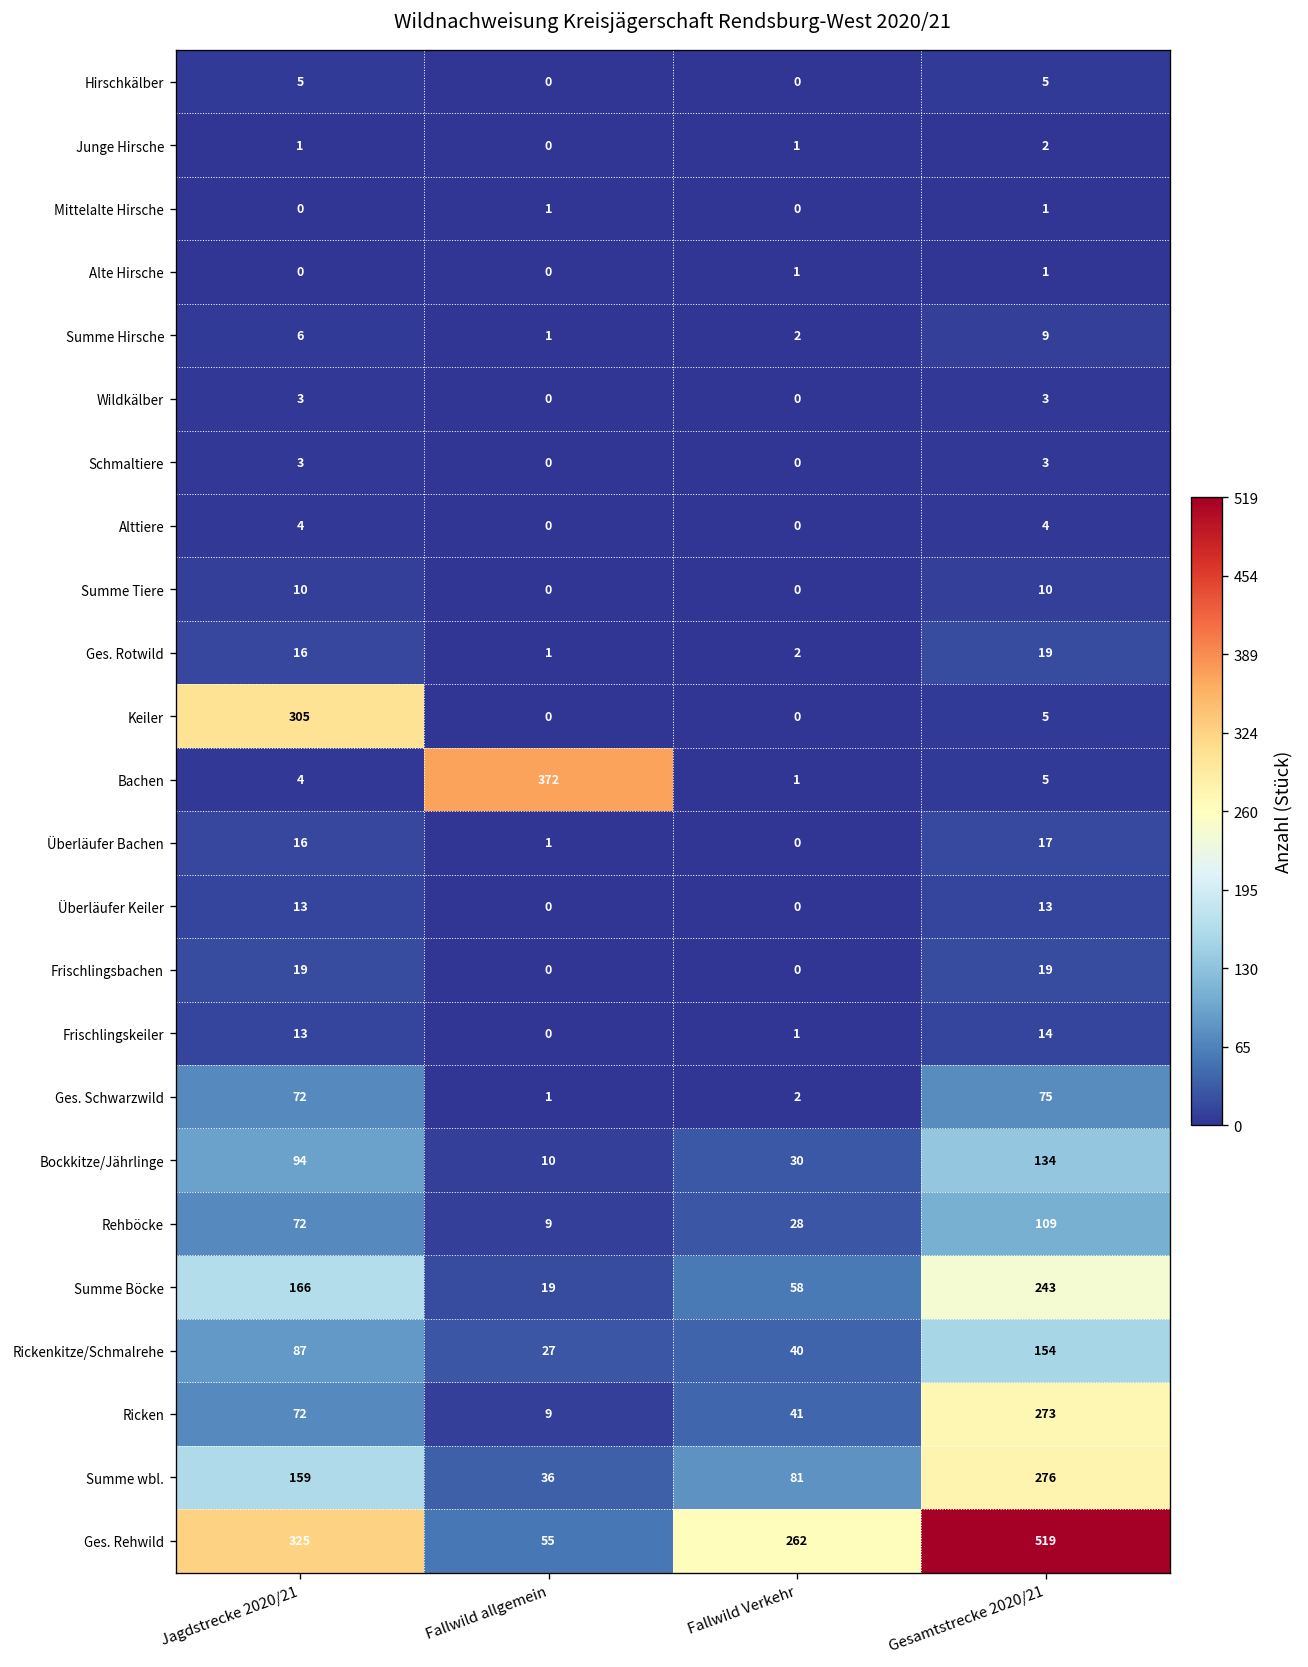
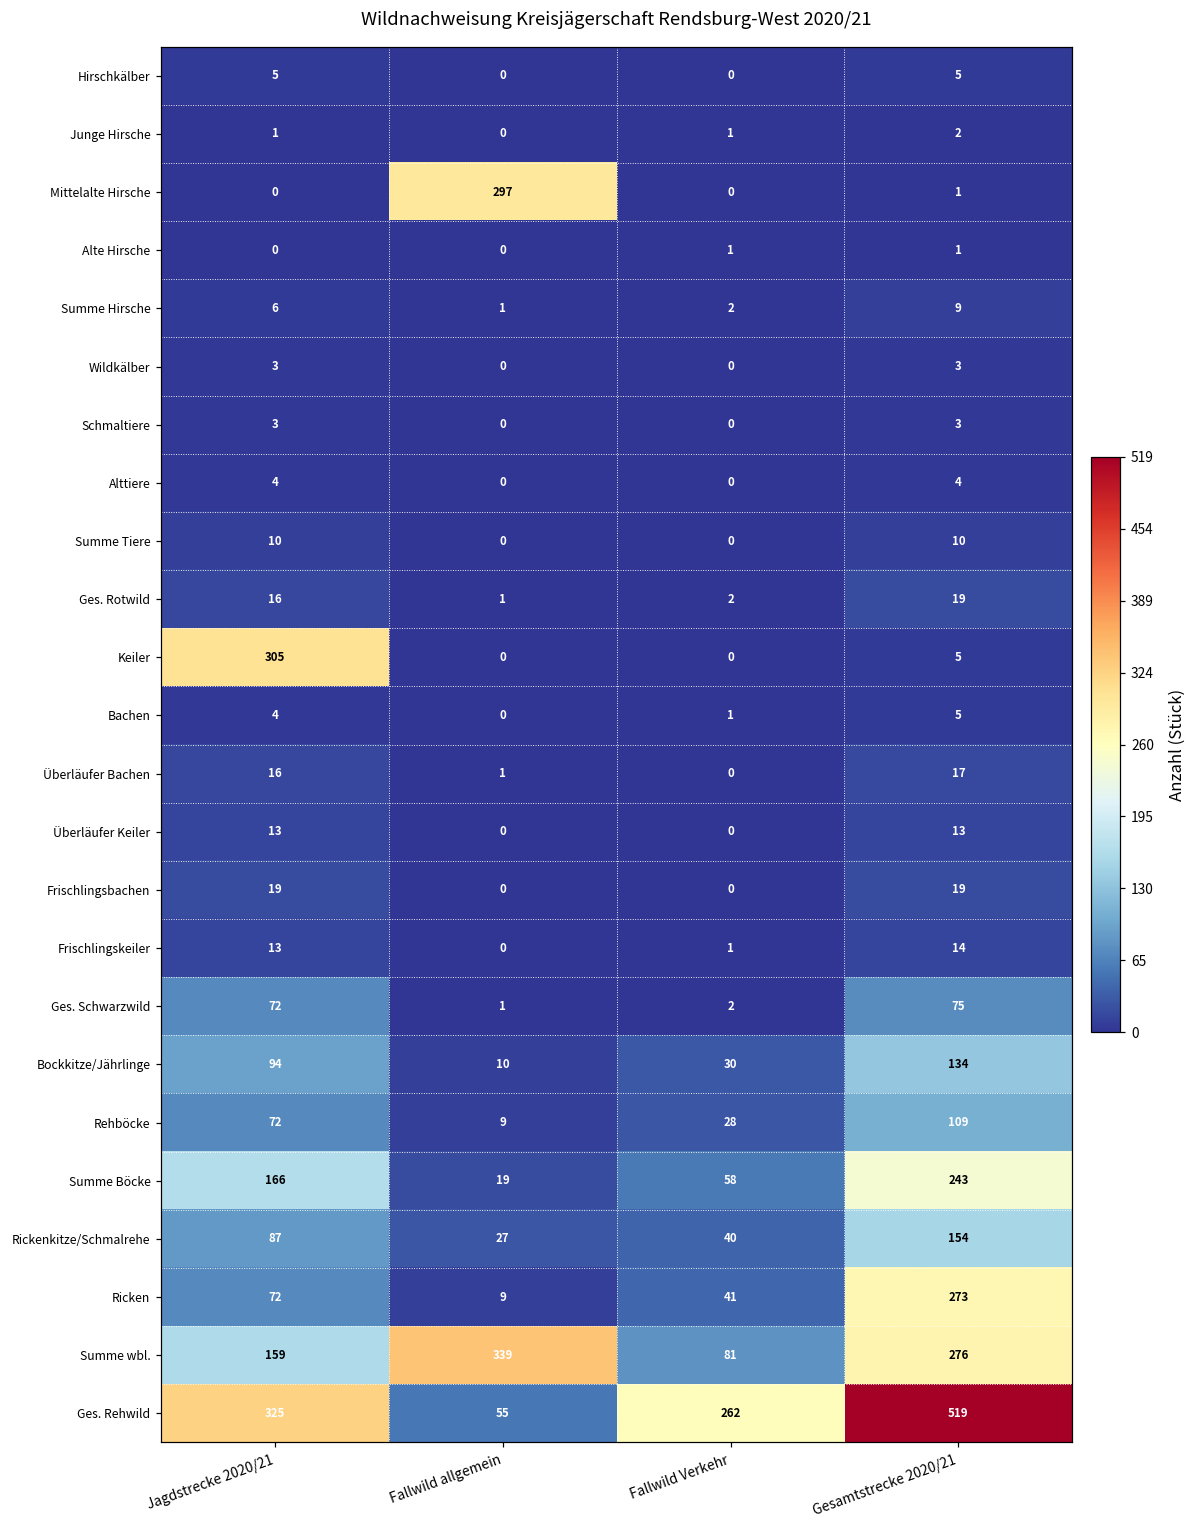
Mittelalte Hirsche, Fallwild allgemein: 1 -> 297
Bachen, Fallwild allgemein: 372 -> 0
Summe wbl., Fallwild allgemein: 36 -> 339
